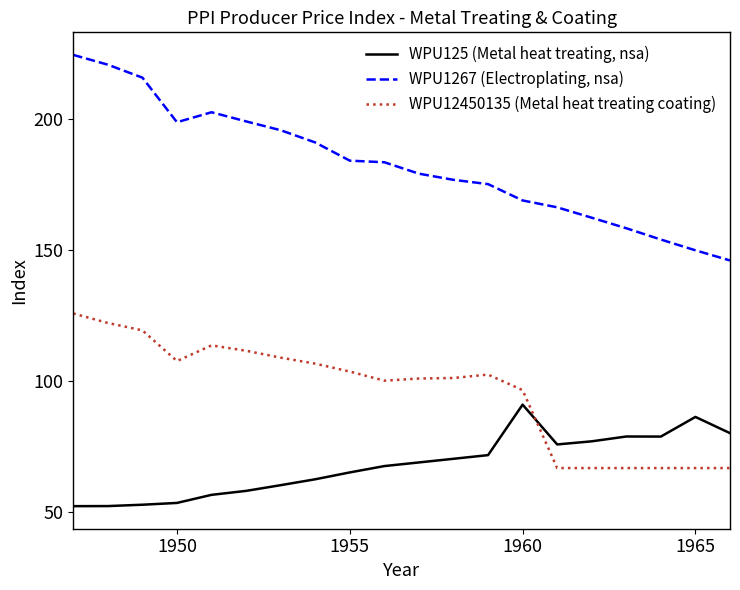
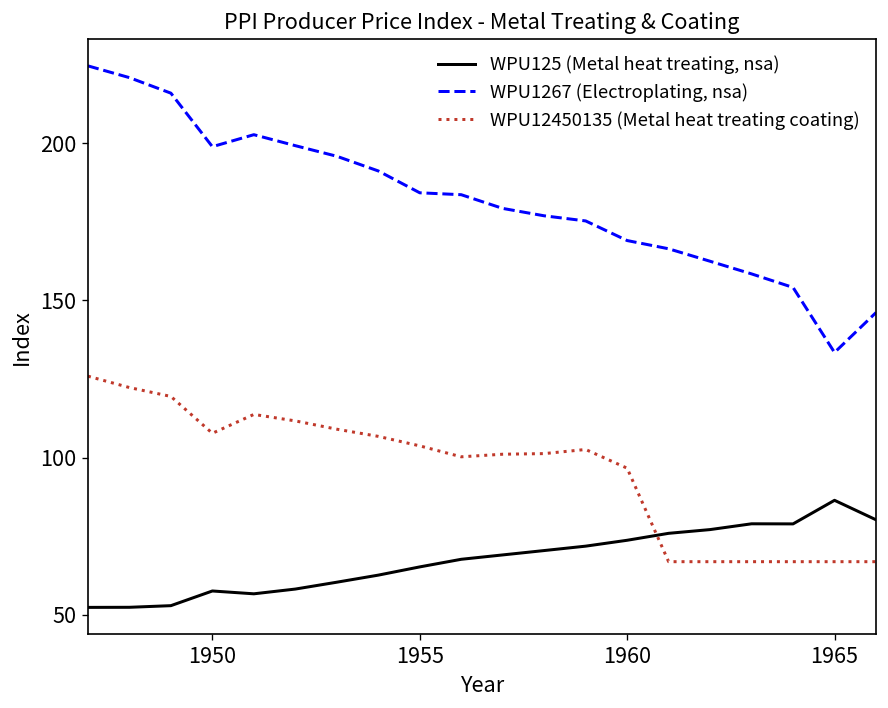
WPU125 (Metal heat treating, nsa), 1950: 54 -> 58
WPU125 (Metal heat treating, nsa), 1960: 91 -> 74
WPU1267 (Electroplating, nsa), 1965: 150 -> 133
